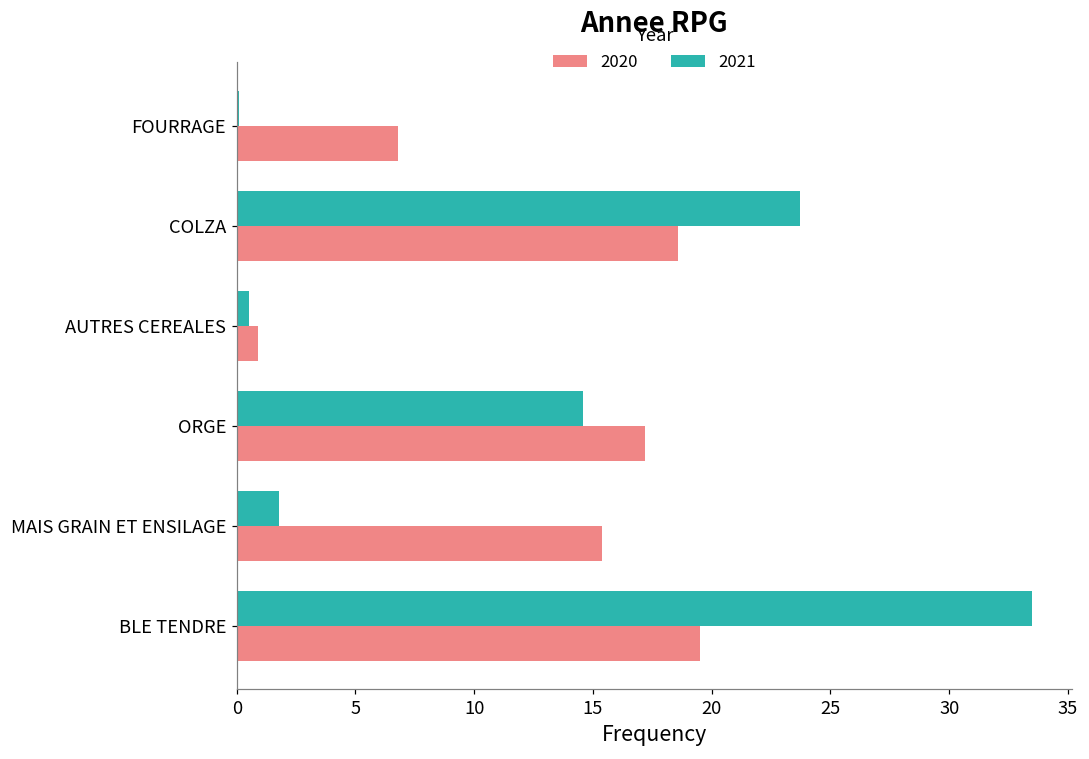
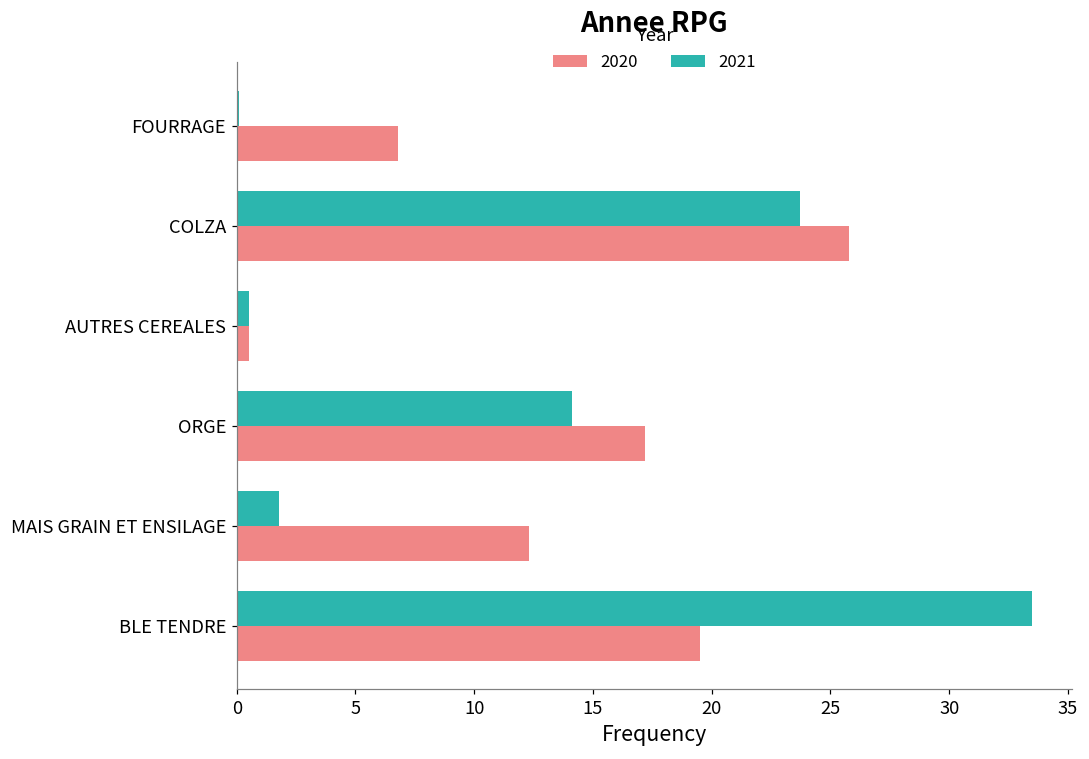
2020, COLZA: 18.6 -> 25.8
2020, AUTRES CEREALES: 0.9 -> 0.5
2021, ORGE: 14.6 -> 14.1
2020, MAIS GRAIN ET ENSILAGE: 15.4 -> 12.3
